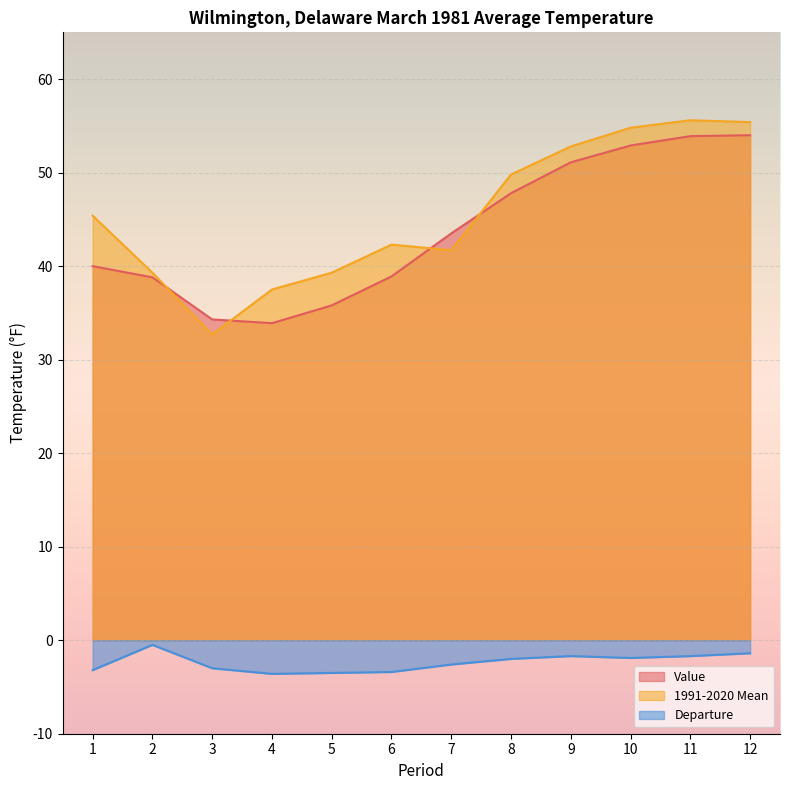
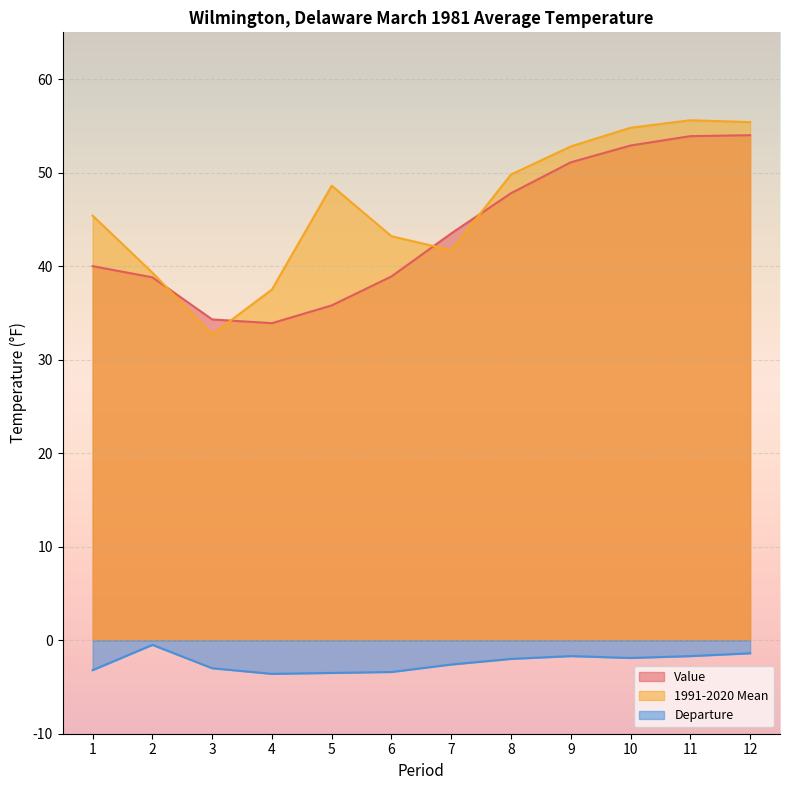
1991-2020 Mean, 5: 39 -> 49
1991-2020 Mean, 6: 42 -> 43
